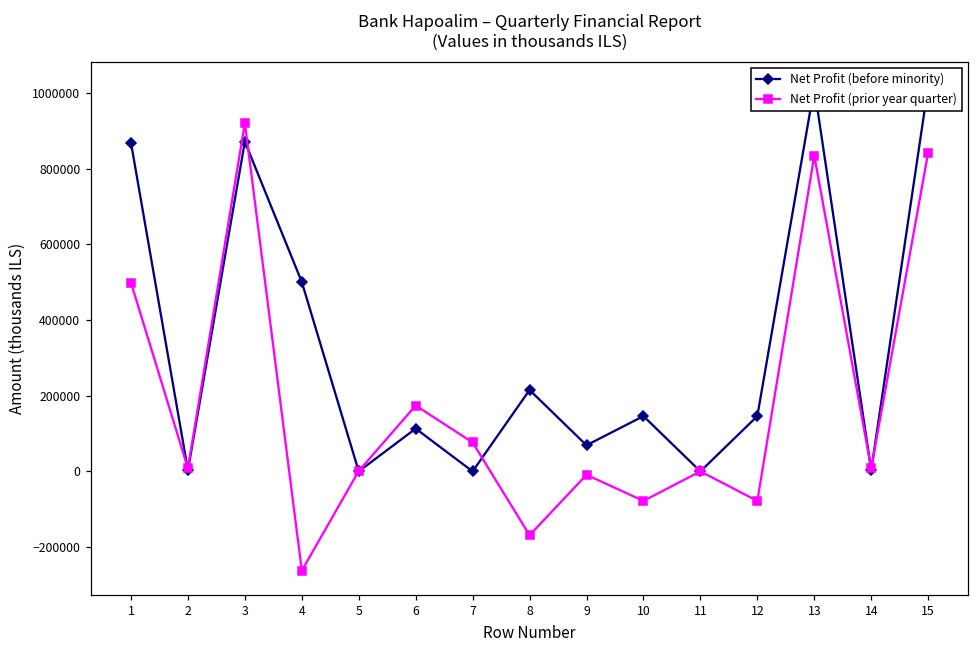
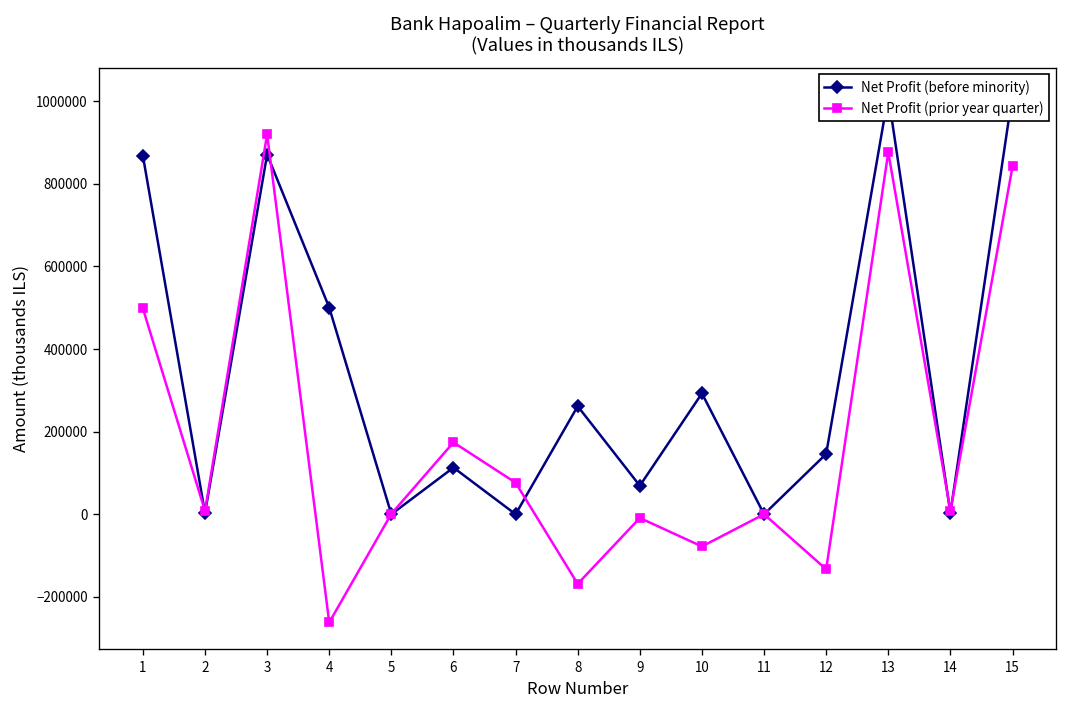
Net Profit (before minority), 8: 220000 -> 260000
Net Profit (before minority), 10: 150000 -> 290000
Net Profit (prior year quarter), 12: -80000 -> -130000
Net Profit (prior year quarter), 13: 830000 -> 880000
